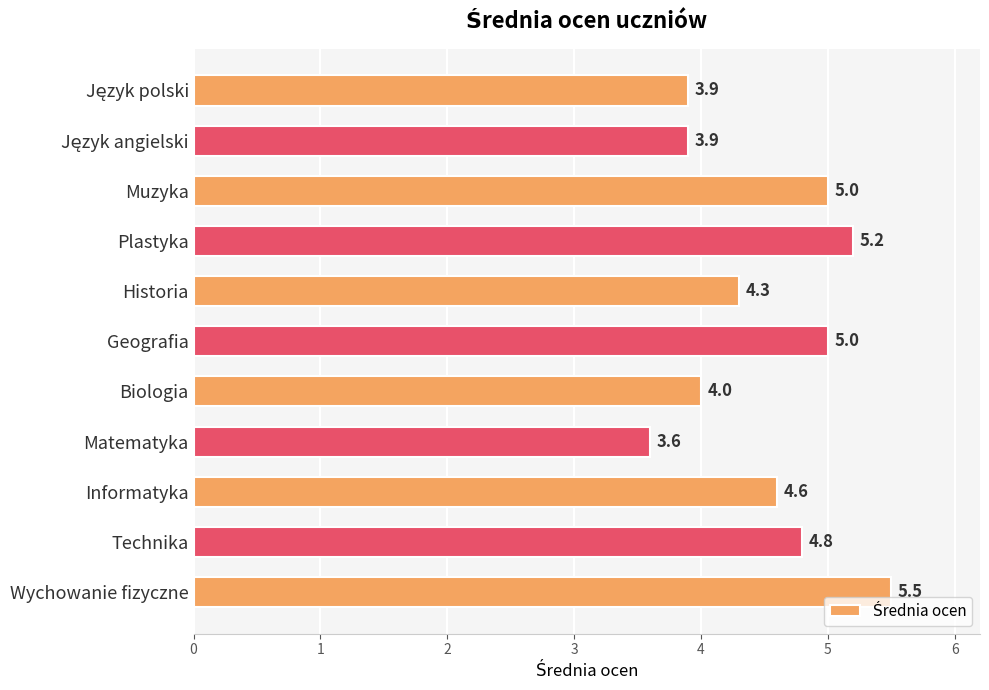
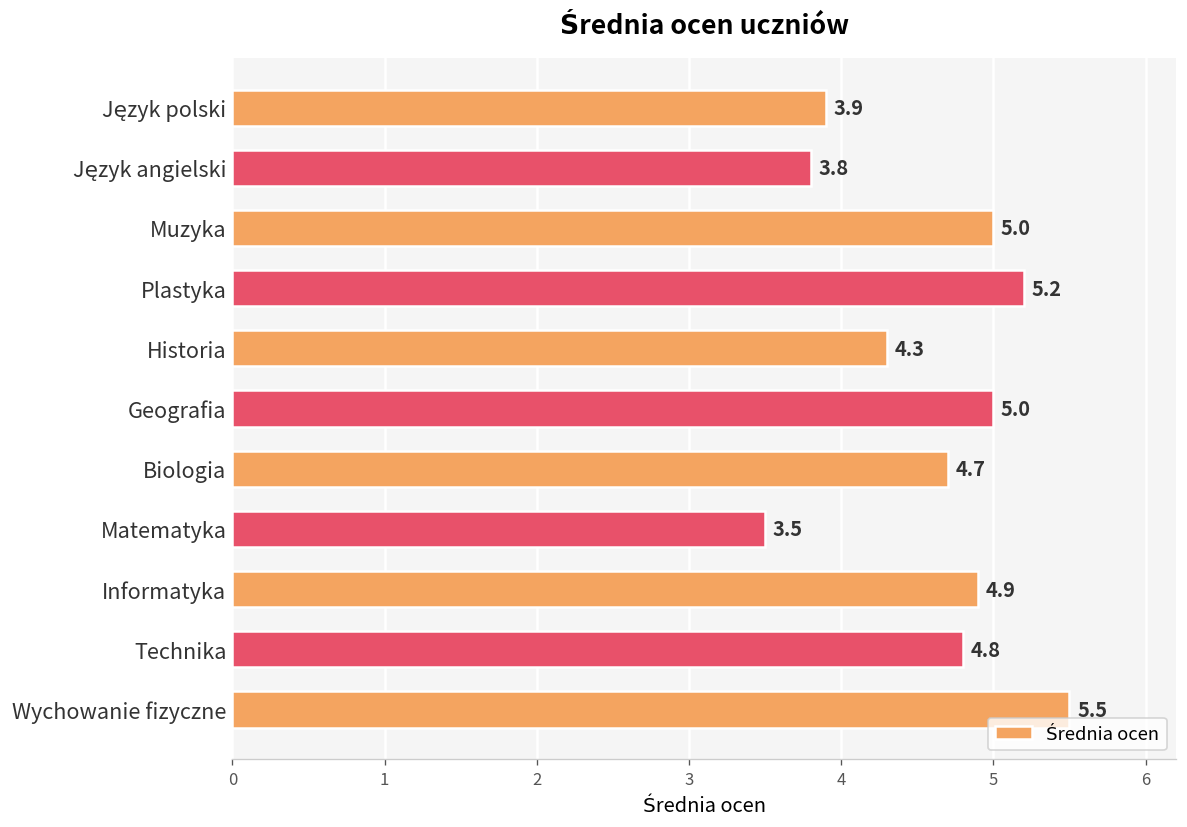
Język angielski: 3.9 -> 3.8
Biologia: 4.0 -> 4.7
Matematyka: 3.6 -> 3.5
Informatyka: 4.6 -> 4.9
